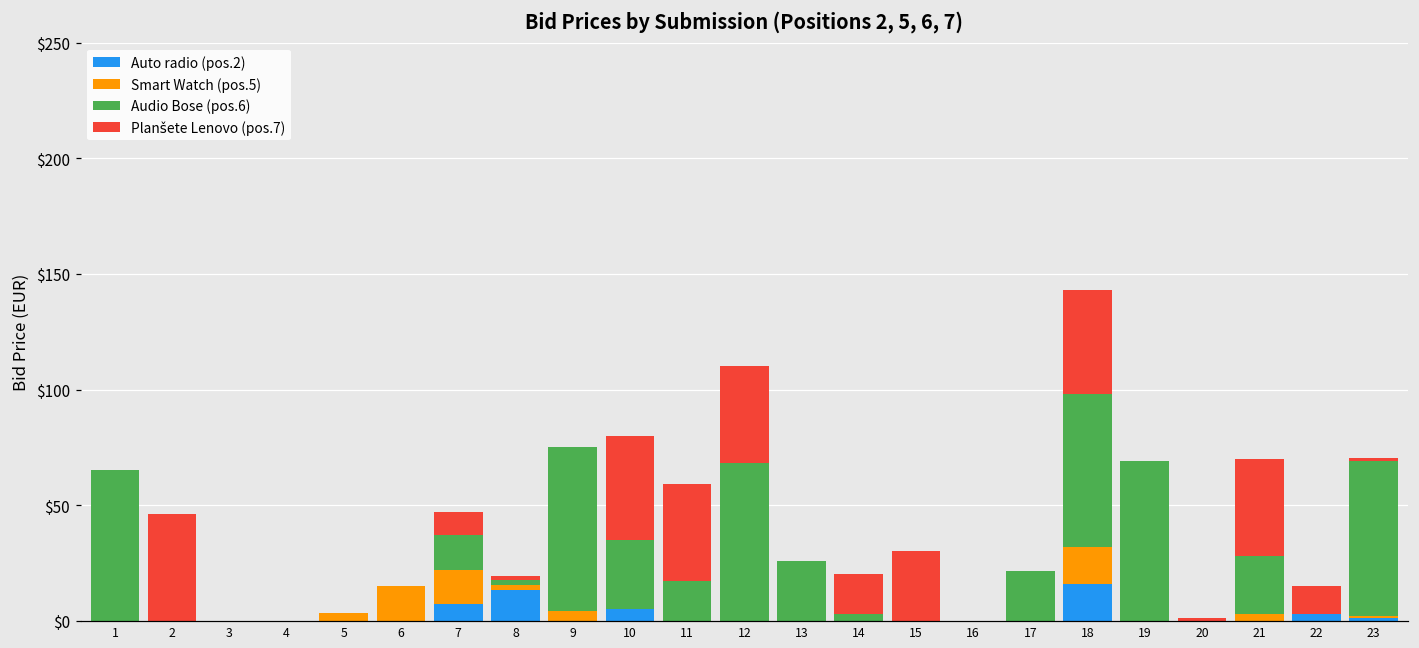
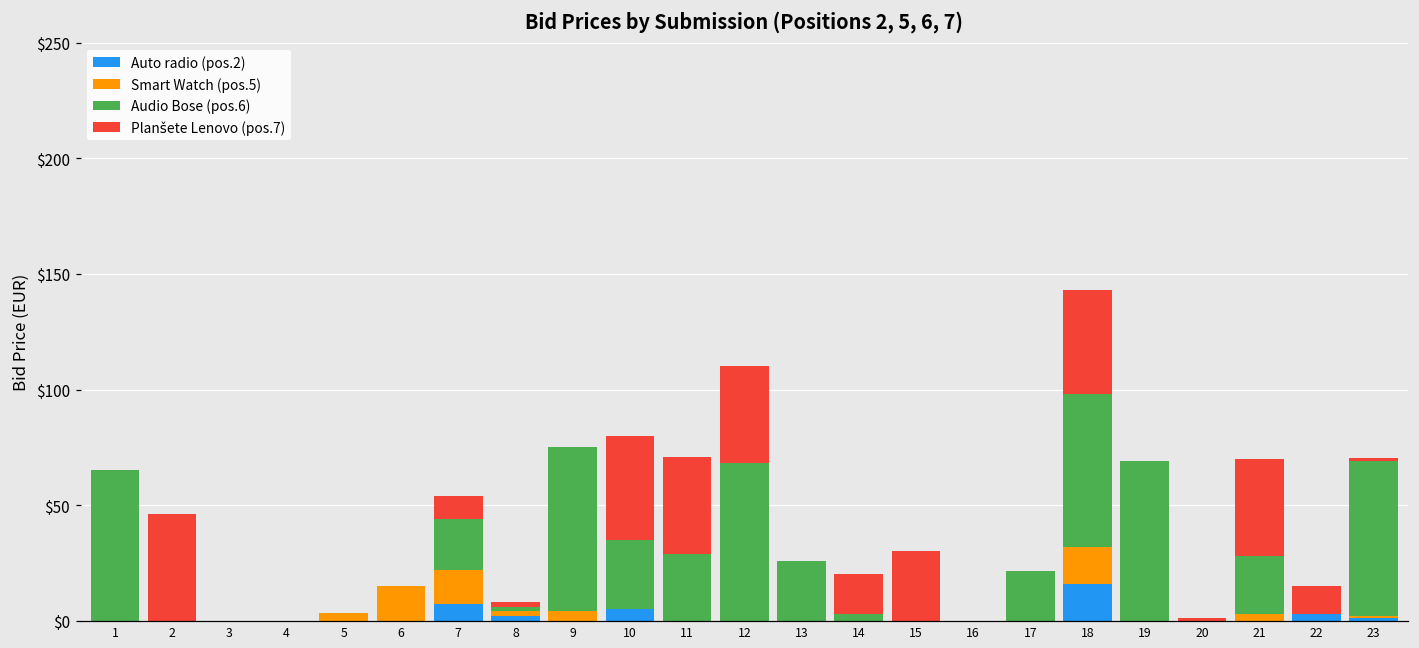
Audio Bose (pos.6), 7: $15 -> $22
Auto radio (pos.2), 8: $13 -> $2
Audio Bose (pos.6), 11: $17 -> $29
